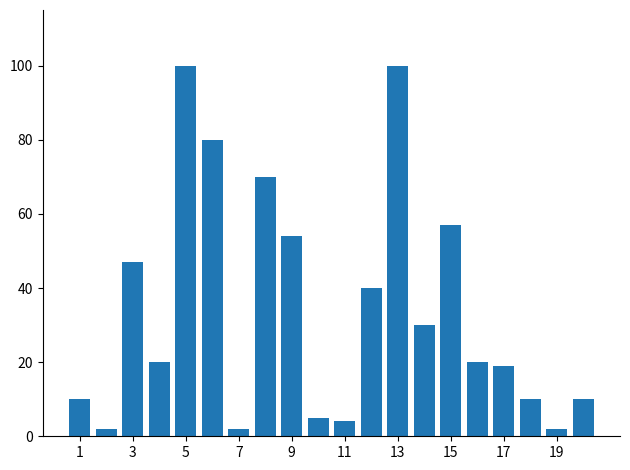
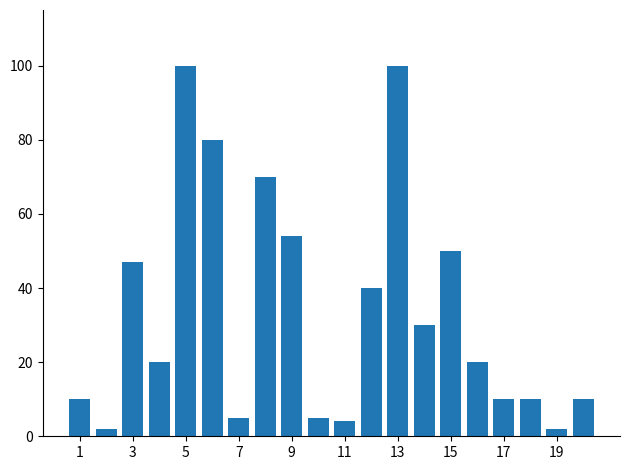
7: 2 -> 5
15: 57 -> 50
17: 19 -> 10
